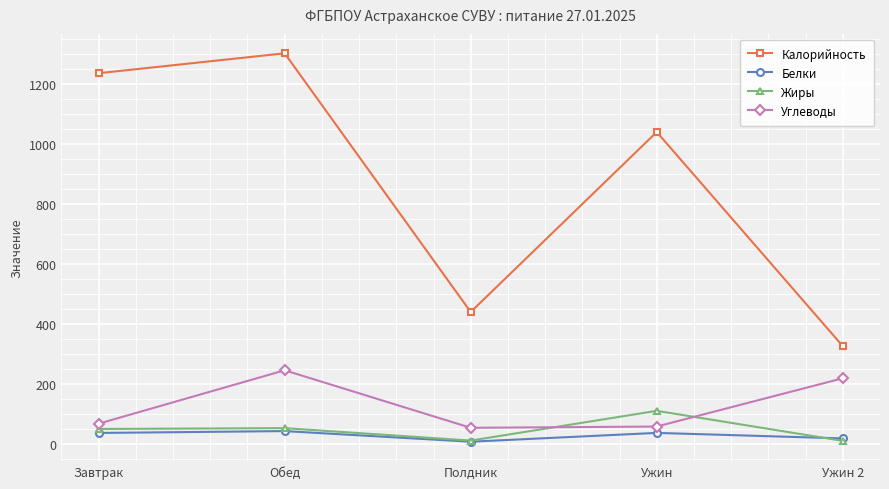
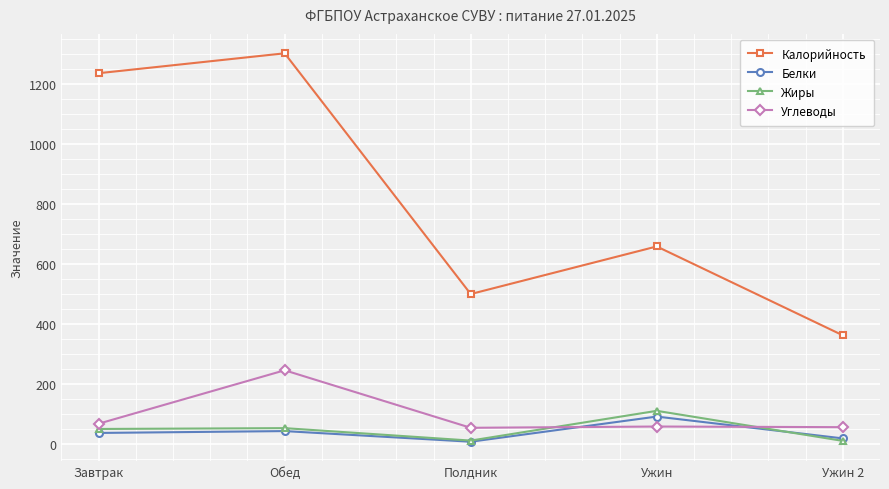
Калорийность, Полдник: 440 -> 500
Калорийность, Ужин: 1040 -> 660
Белки, Ужин: 40 -> 90
Калорийность, Ужин 2: 330 -> 360
Углеводы, Ужин 2: 220 -> 60
